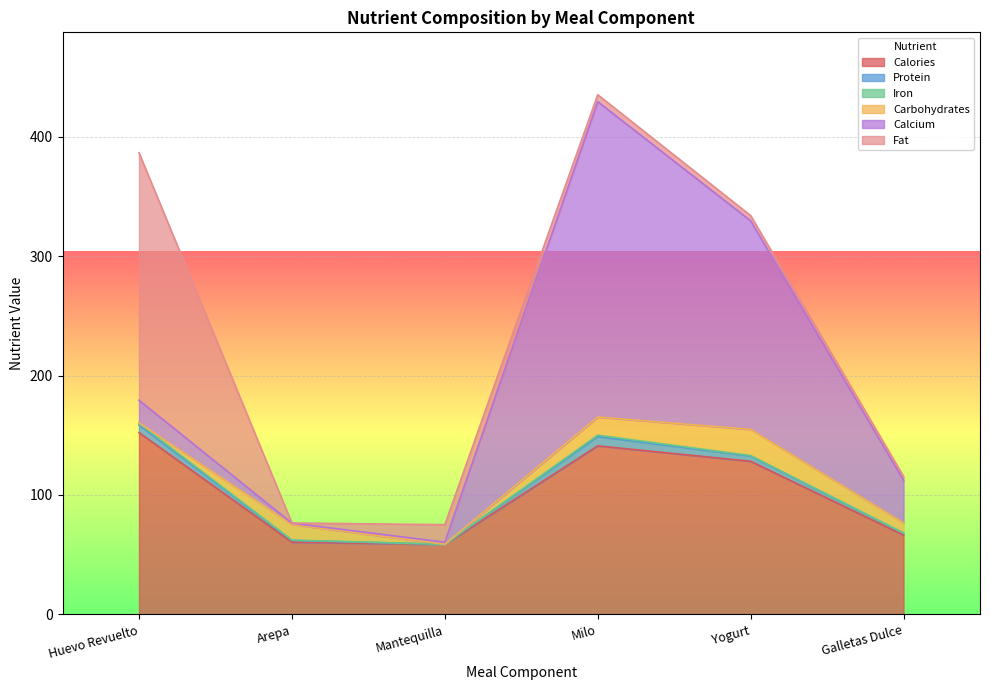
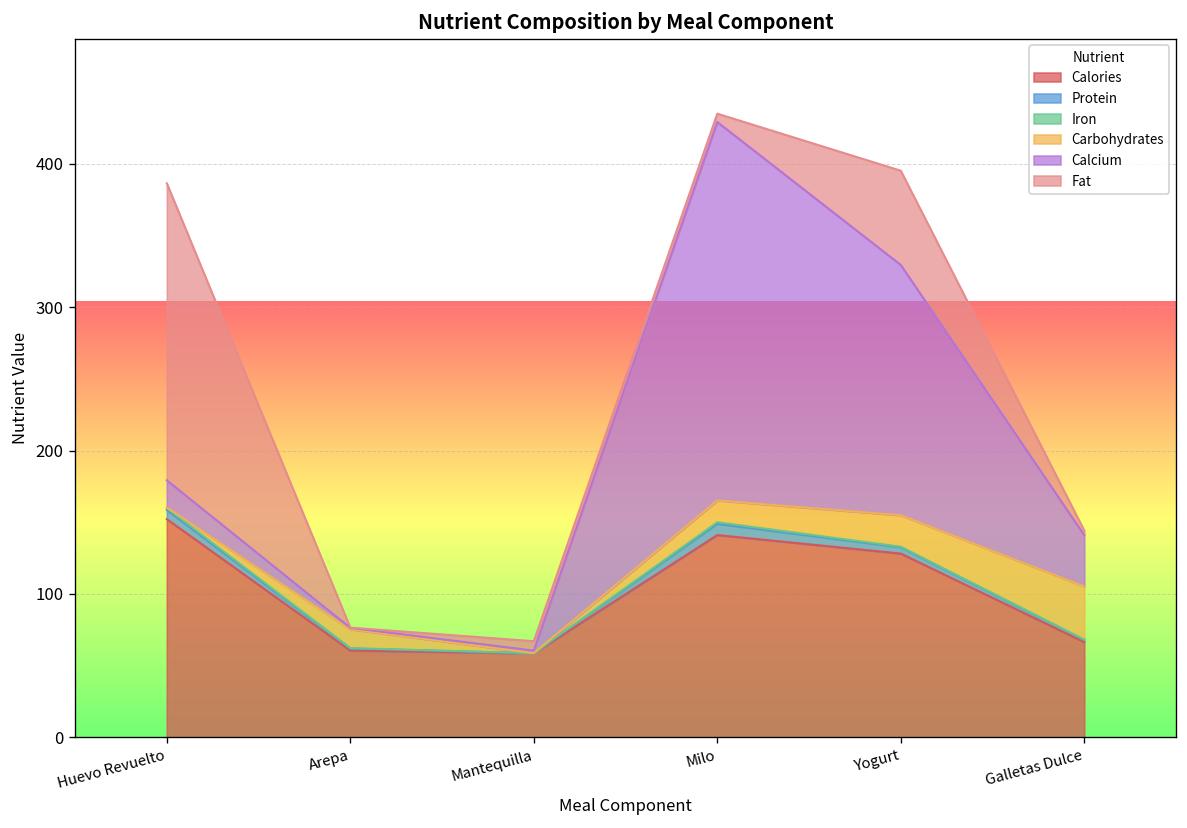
Fat, Mantequilla: 15 -> 7
Fat, Yogurt: 4 -> 66
Carbohydrates, Galletas Dulce: 8 -> 37
